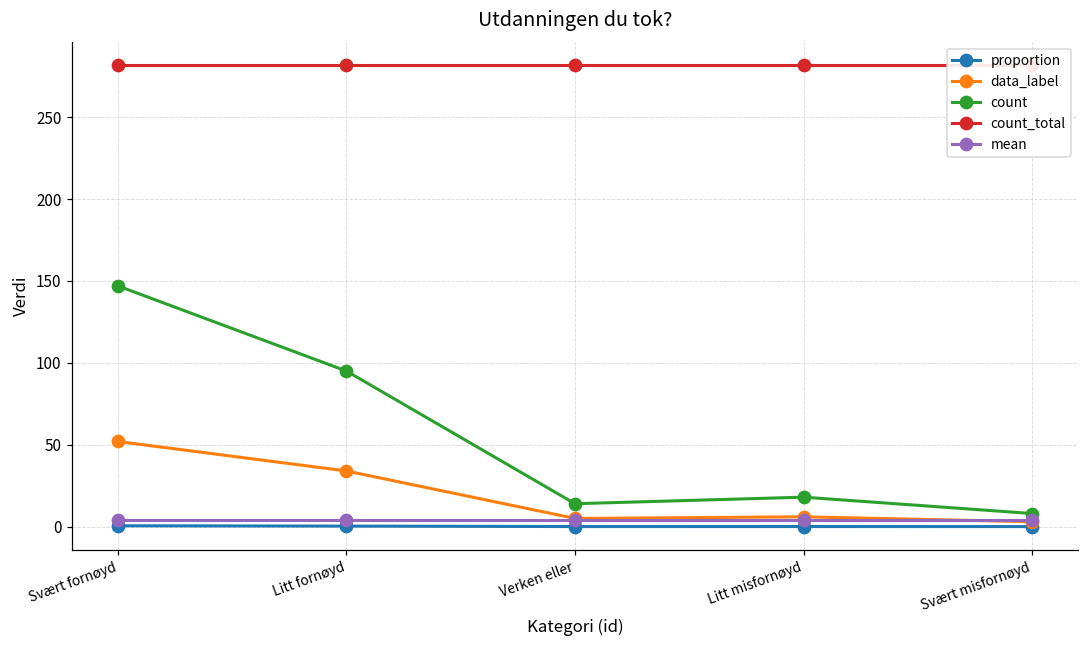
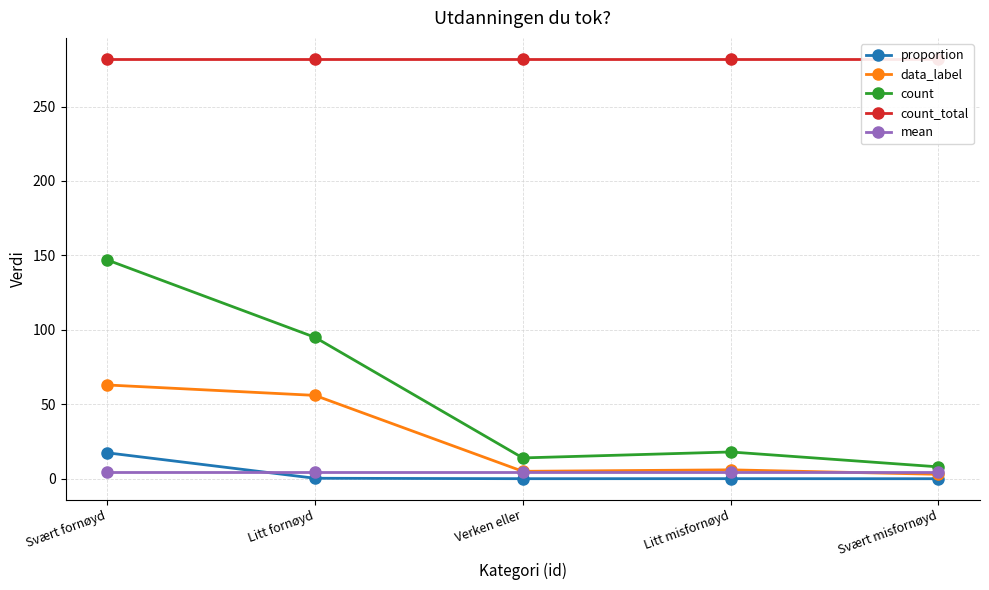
proportion, Svært fornøyd: 1 -> 17
data_label, Svært fornøyd: 52 -> 63
data_label, Litt fornøyd: 34 -> 56
